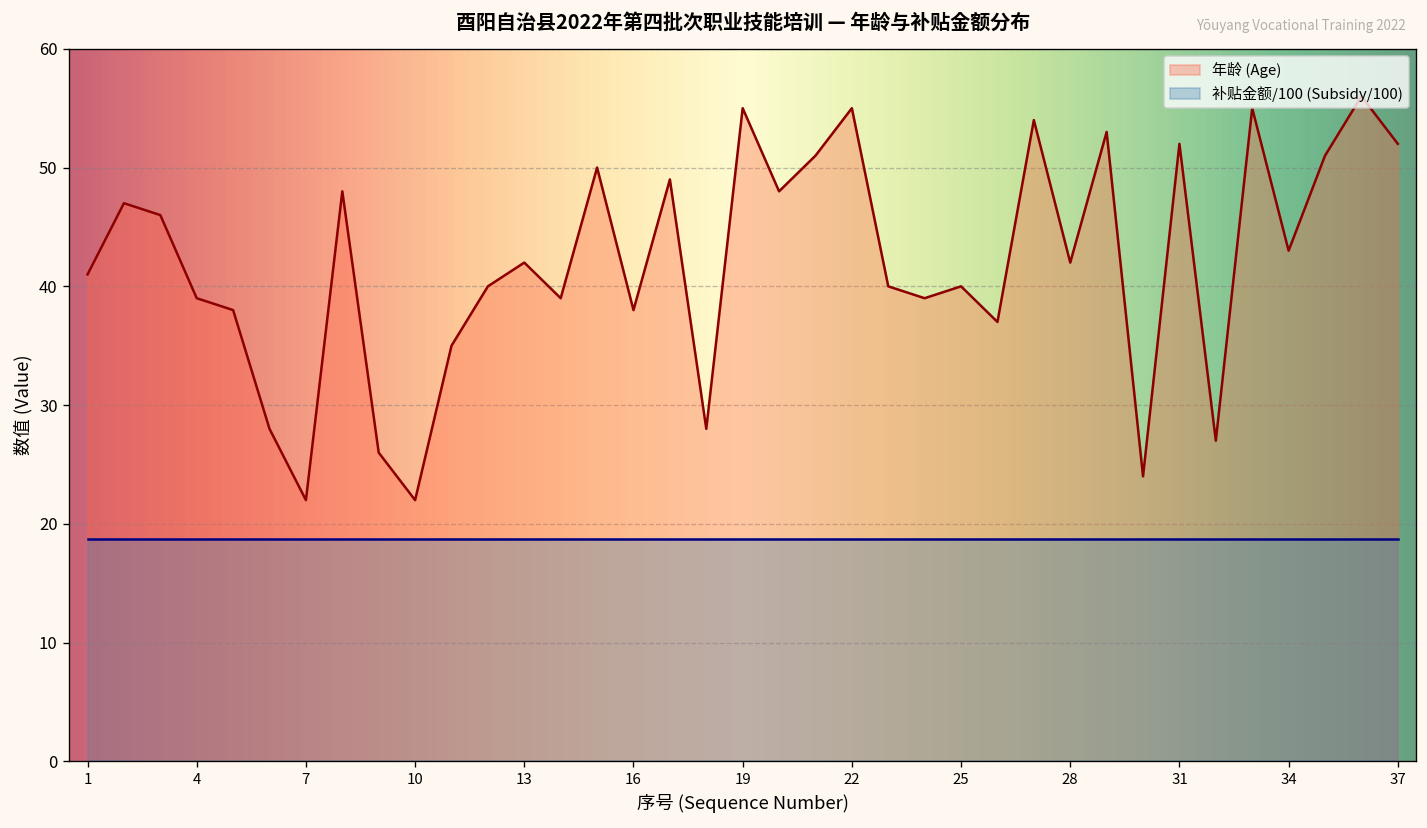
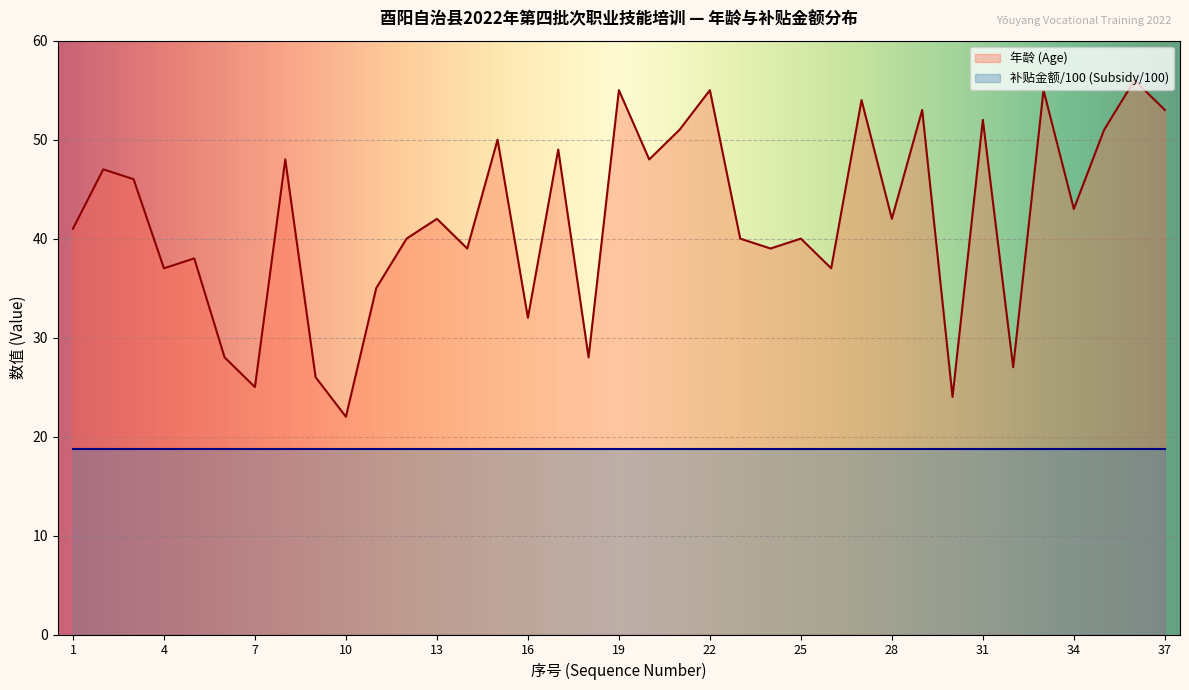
年龄 (Age), 4: 39 -> 37
年龄 (Age), 7: 22 -> 25
年龄 (Age), 16: 38 -> 32
年龄 (Age), 37: 52 -> 53
